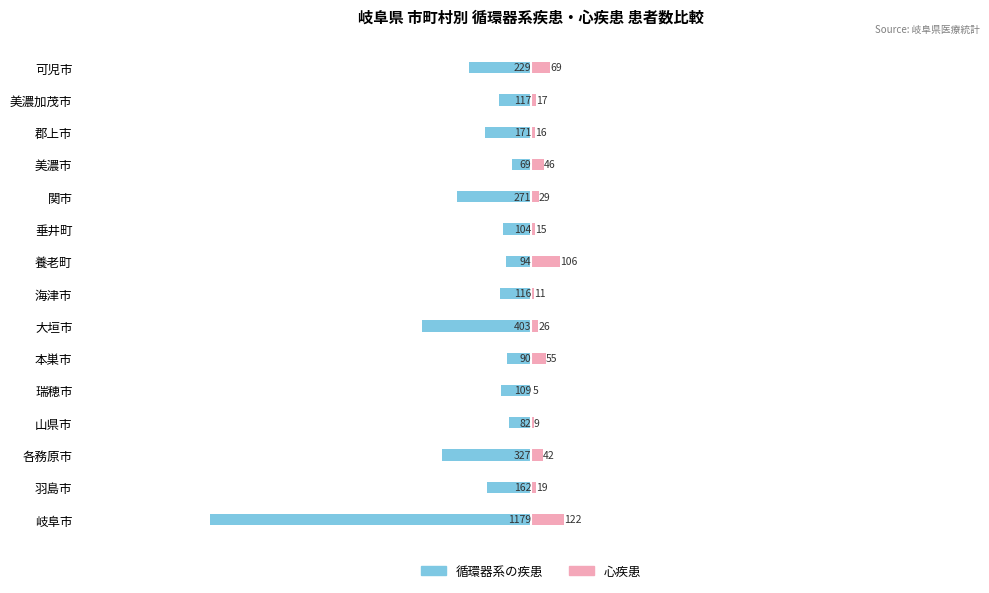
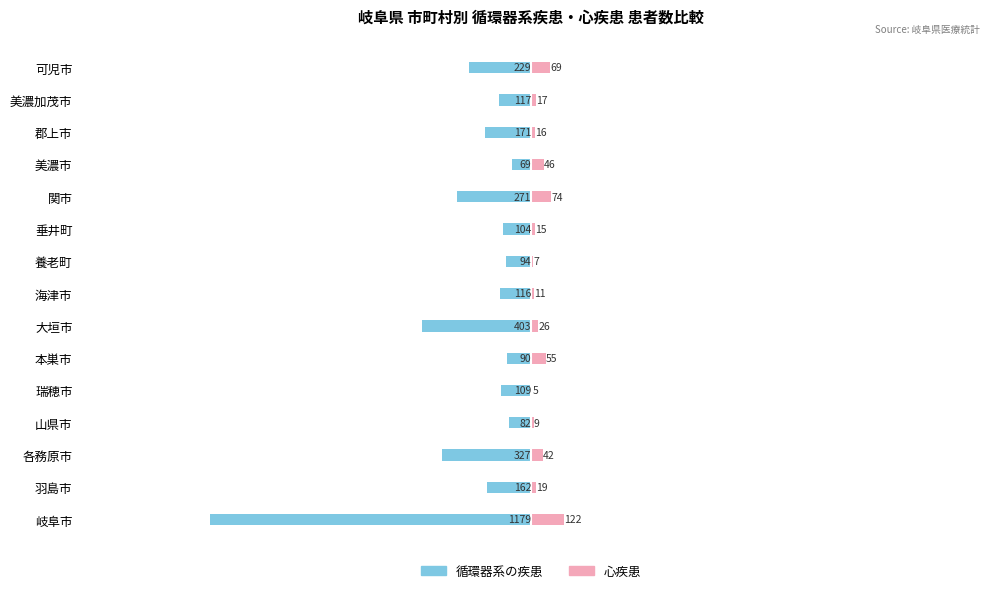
心疾患, 関市: 29 -> 74
心疾患, 養老町: 106 -> 7
